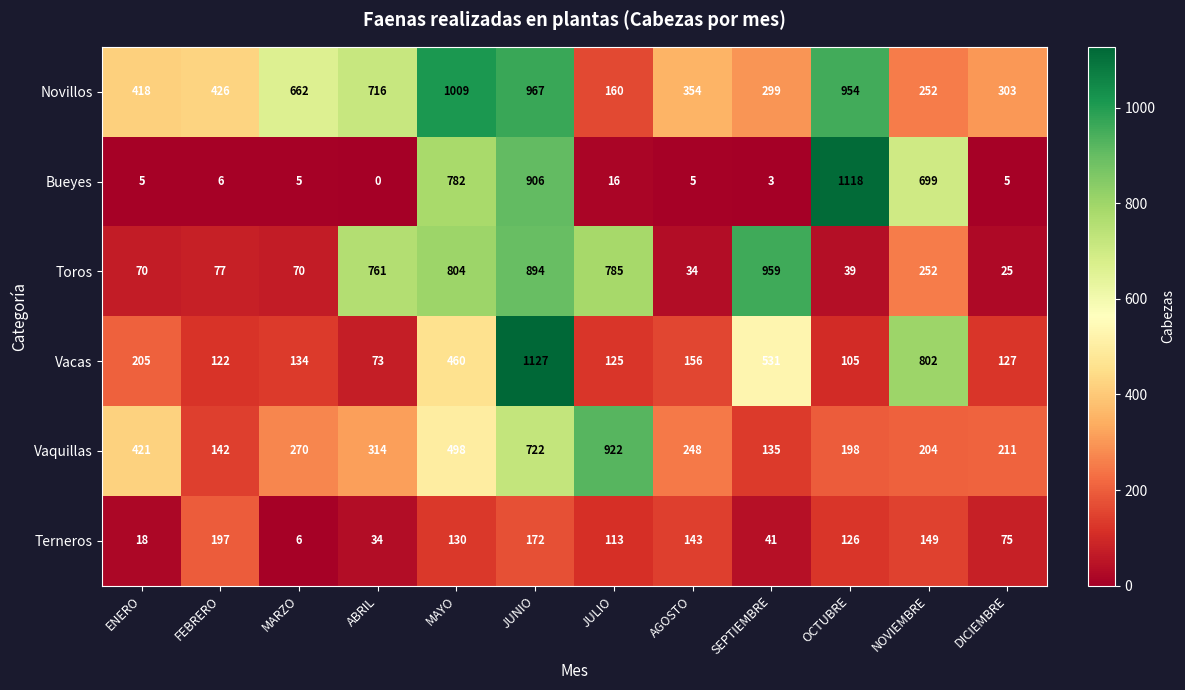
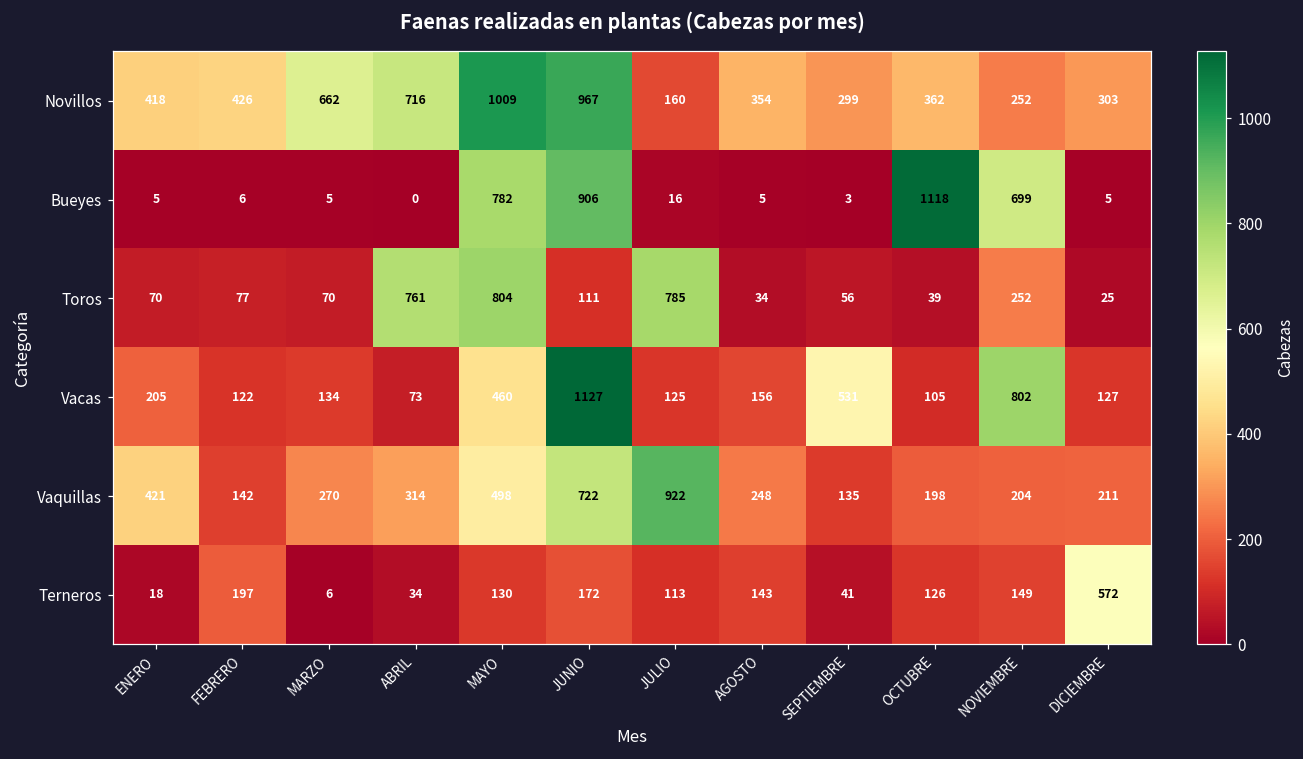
Novillos, OCTUBRE: 954 -> 362
Toros, JUNIO: 894 -> 111
Toros, SEPTIEMBRE: 959 -> 56
Terneros, DICIEMBRE: 75 -> 572
